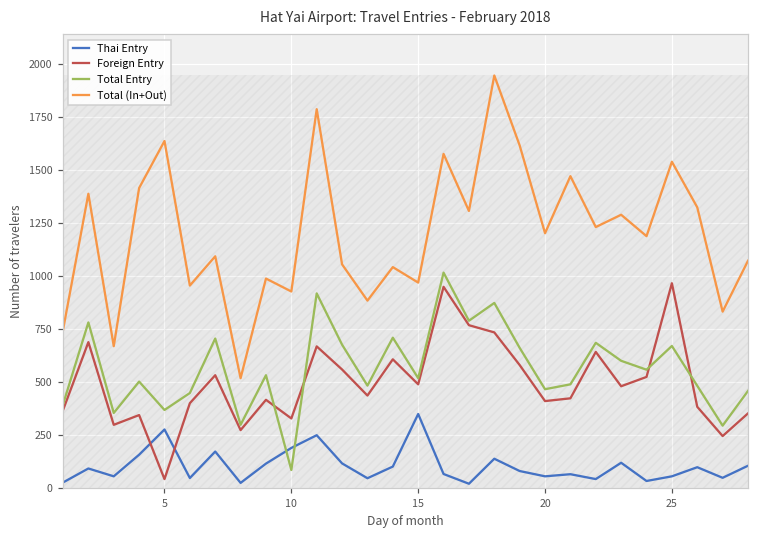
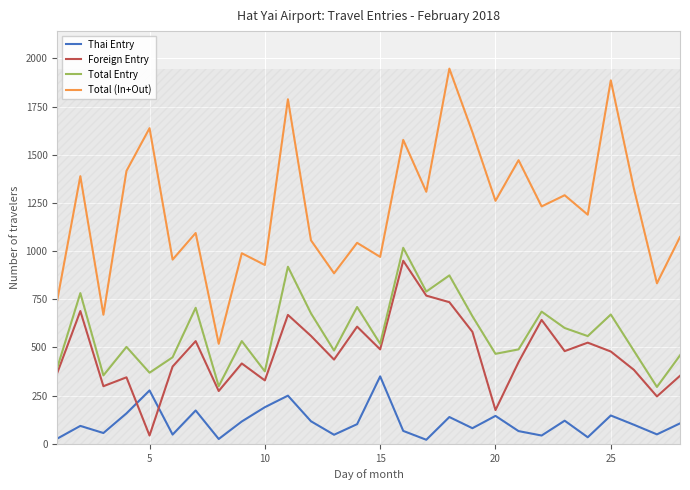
Total Entry, 10: 90 -> 380
Thai Entry, 20: 60 -> 150
Foreign Entry, 20: 410 -> 180
Total (In+Out), 20: 1200 -> 1260
Thai Entry, 25: 60 -> 150
Foreign Entry, 25: 970 -> 480
Total (In+Out), 25: 1540 -> 1890
